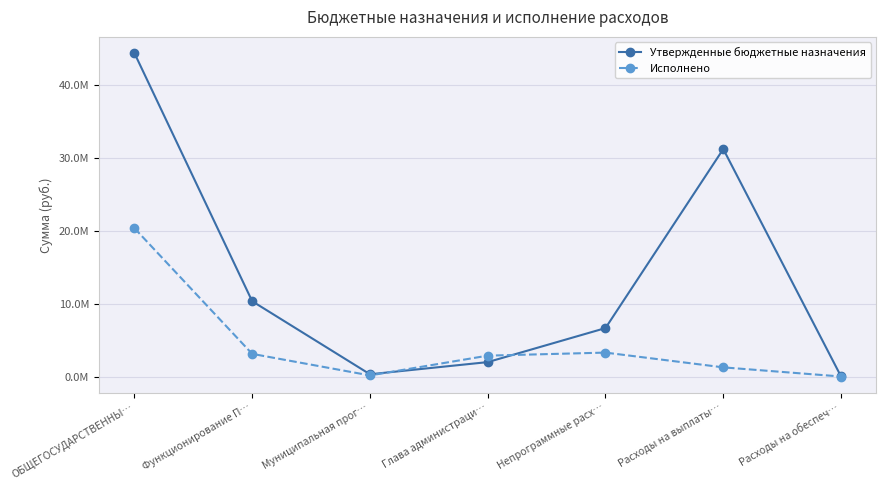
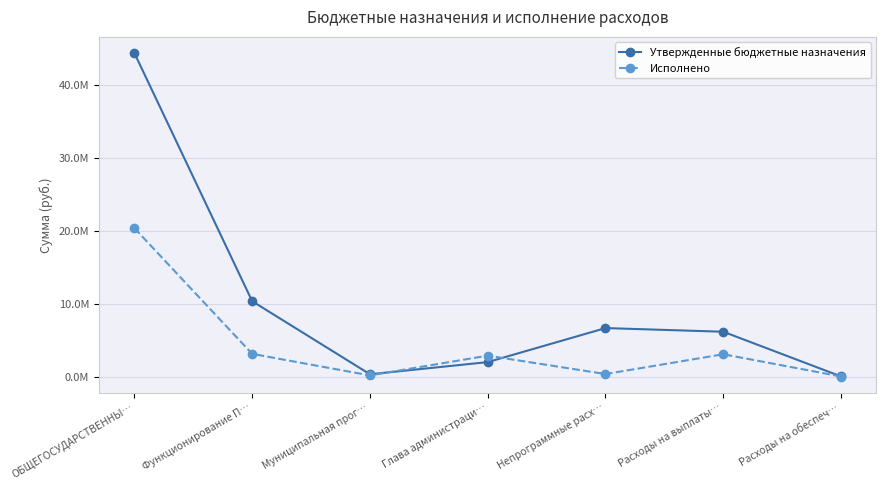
Исполнено, Непрограммные расх…: 3000000 -> 0
Утвержденные бюджетные назначения, Расходы на выплаты…: 31000000 -> 6000000
Исполнено, Расходы на выплаты…: 1000000 -> 3000000
